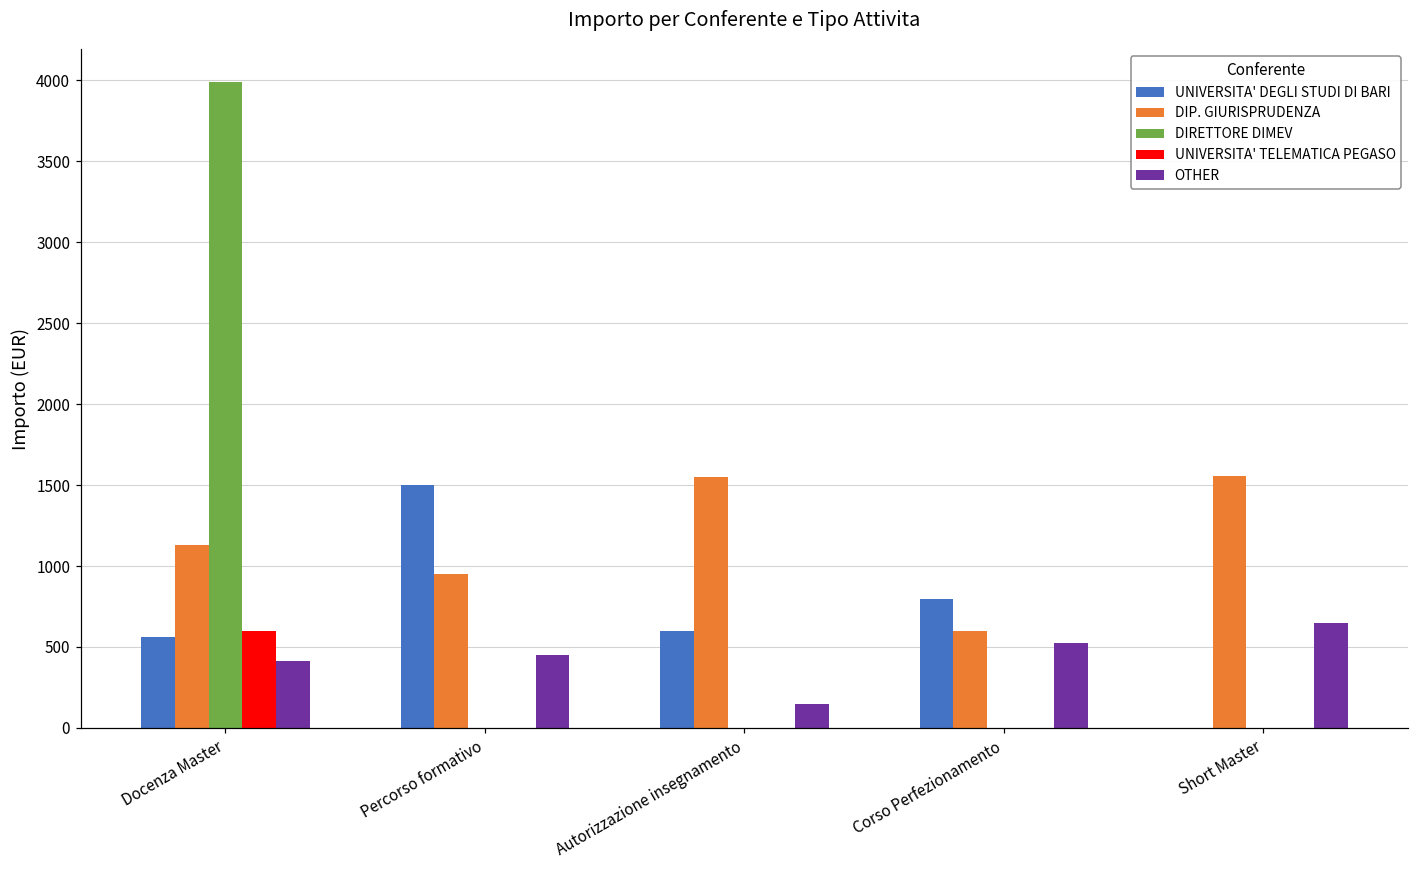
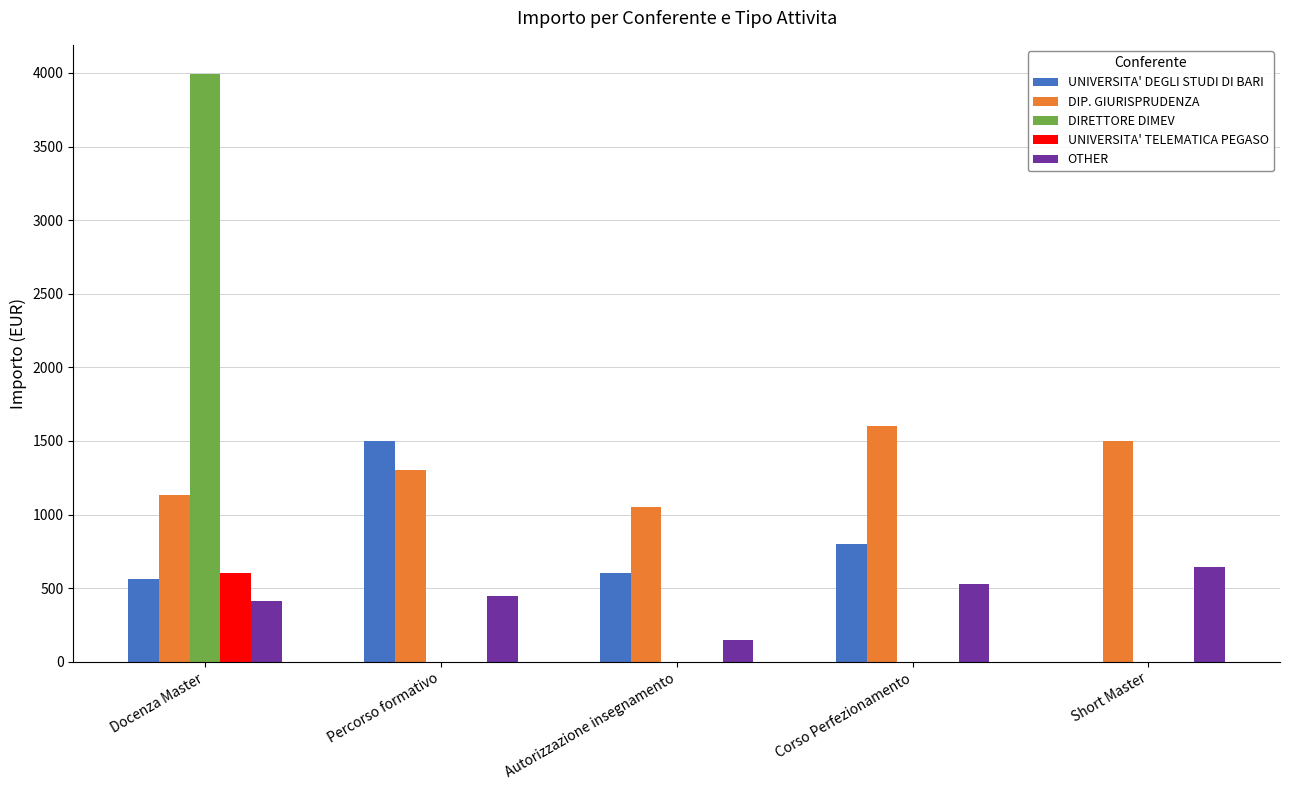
DIP. GIURISPRUDENZA, Percorso formativo: 950 -> 1300
DIP. GIURISPRUDENZA, Autorizzazione insegnamento: 1550 -> 1050
DIP. GIURISPRUDENZA, Corso Perfezionamento: 600 -> 1600
DIP. GIURISPRUDENZA, Short Master: 1560 -> 1500
